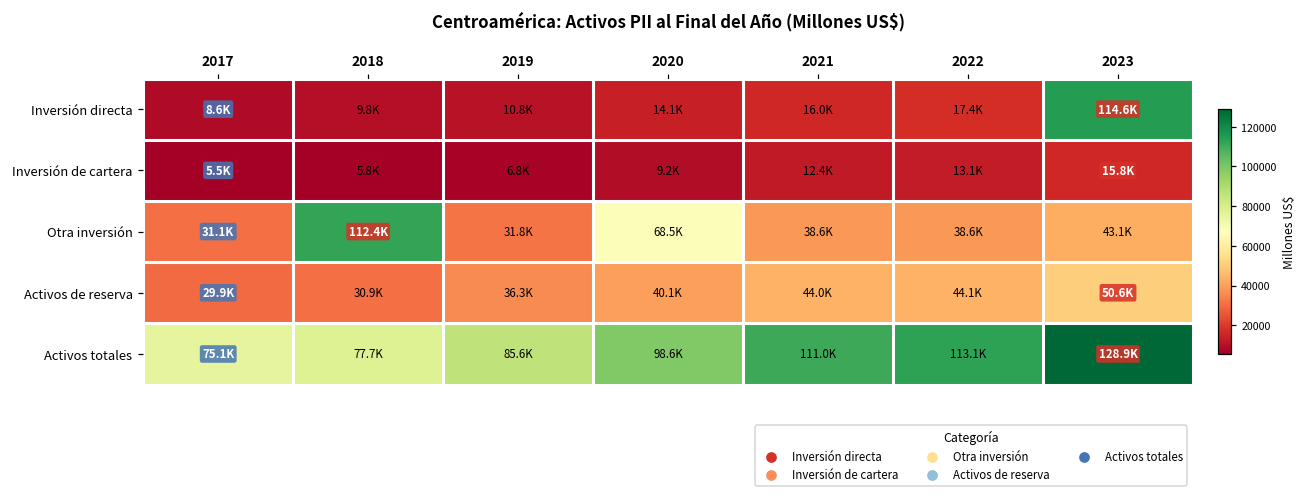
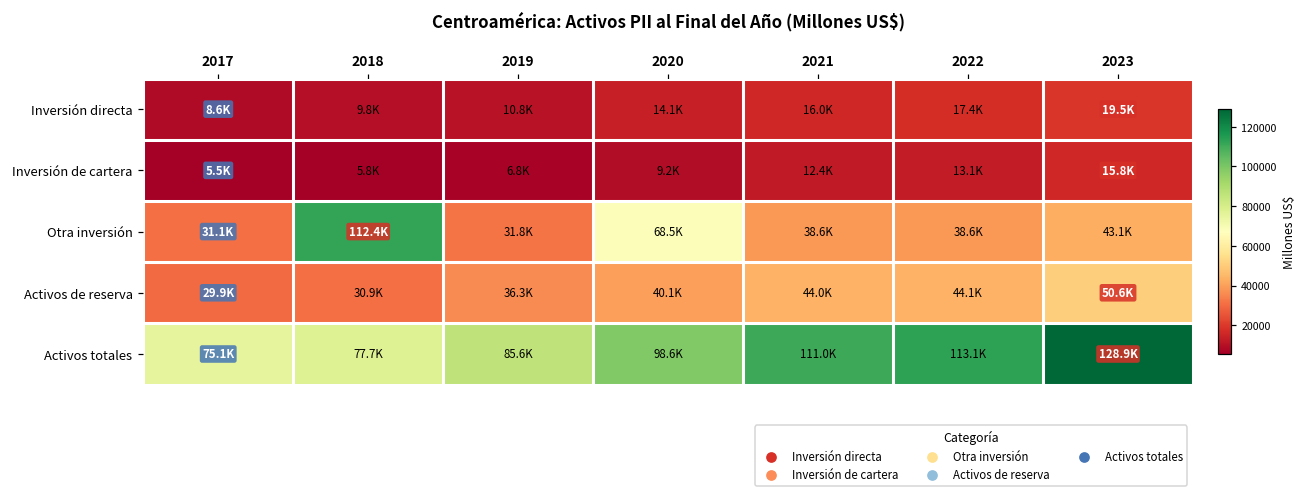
Inversión directa, 2023: 114.6K -> 19.5K
